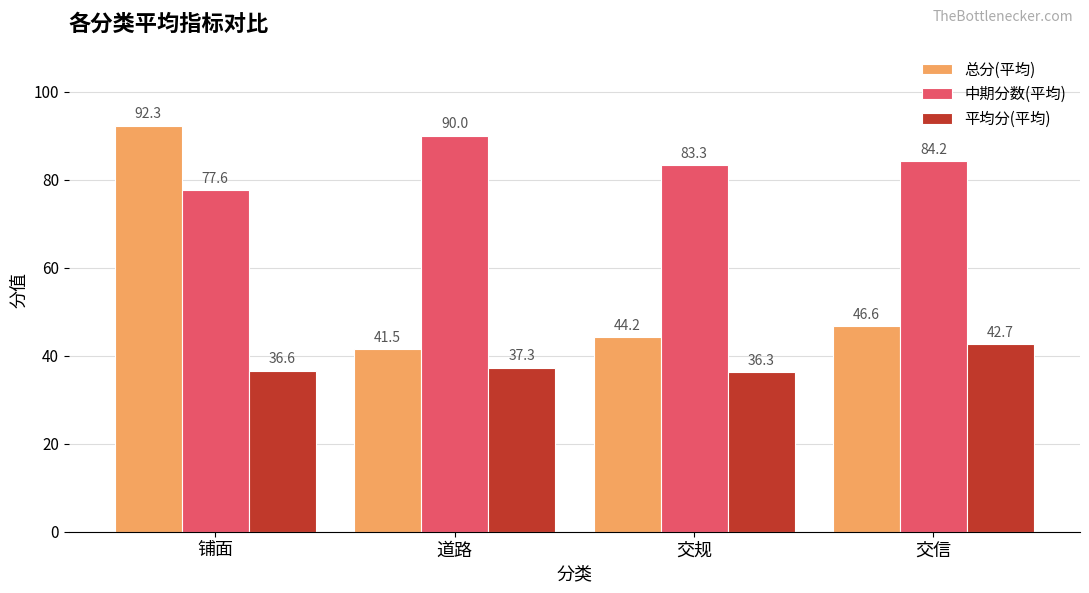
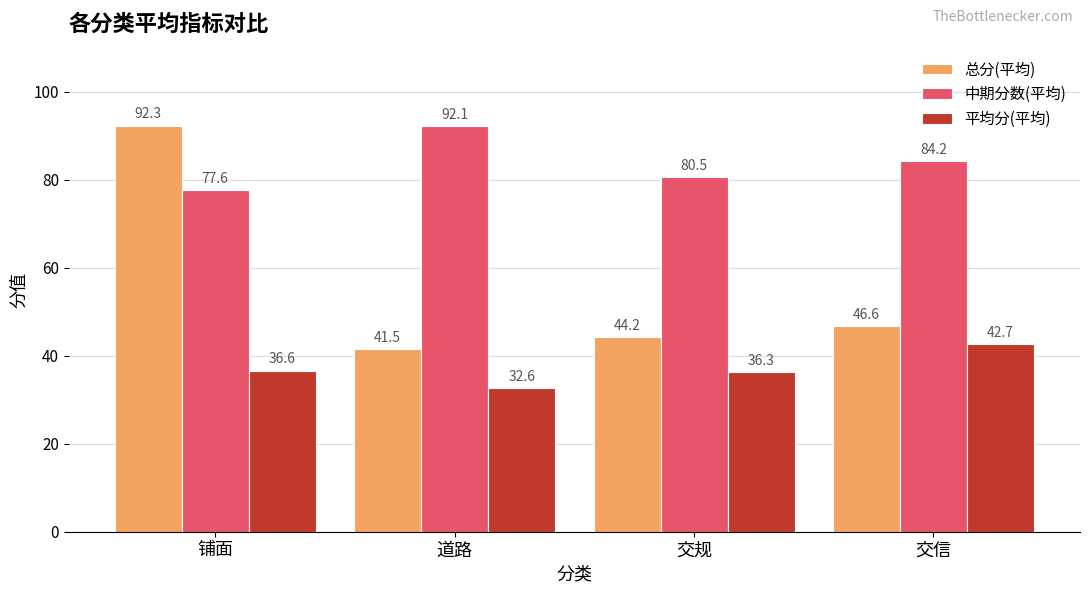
中期分数(平均), 道路: 90.0 -> 92.1
平均分(平均), 道路: 37.3 -> 32.6
中期分数(平均), 交规: 83.3 -> 80.5
